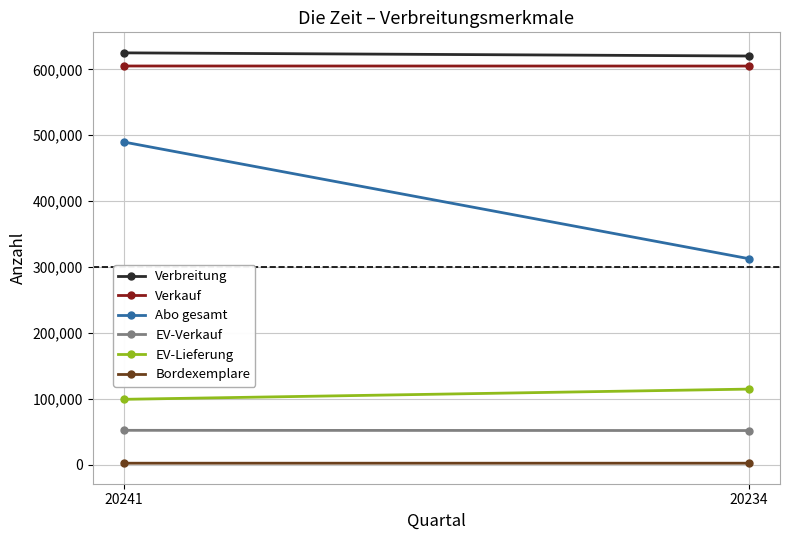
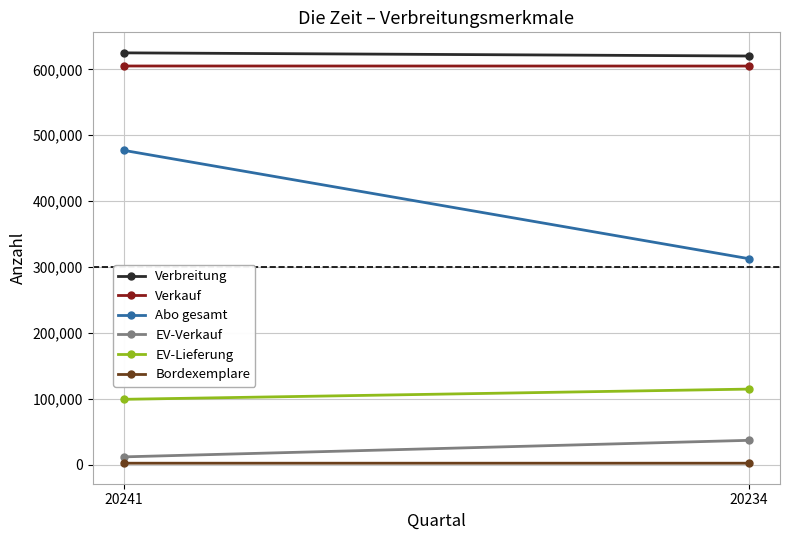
Abo gesamt, 20241: 490,000 -> 480,000
EV-Verkauf, 20241: 50,000 -> 10,000
EV-Verkauf, 20234: 50,000 -> 40,000
